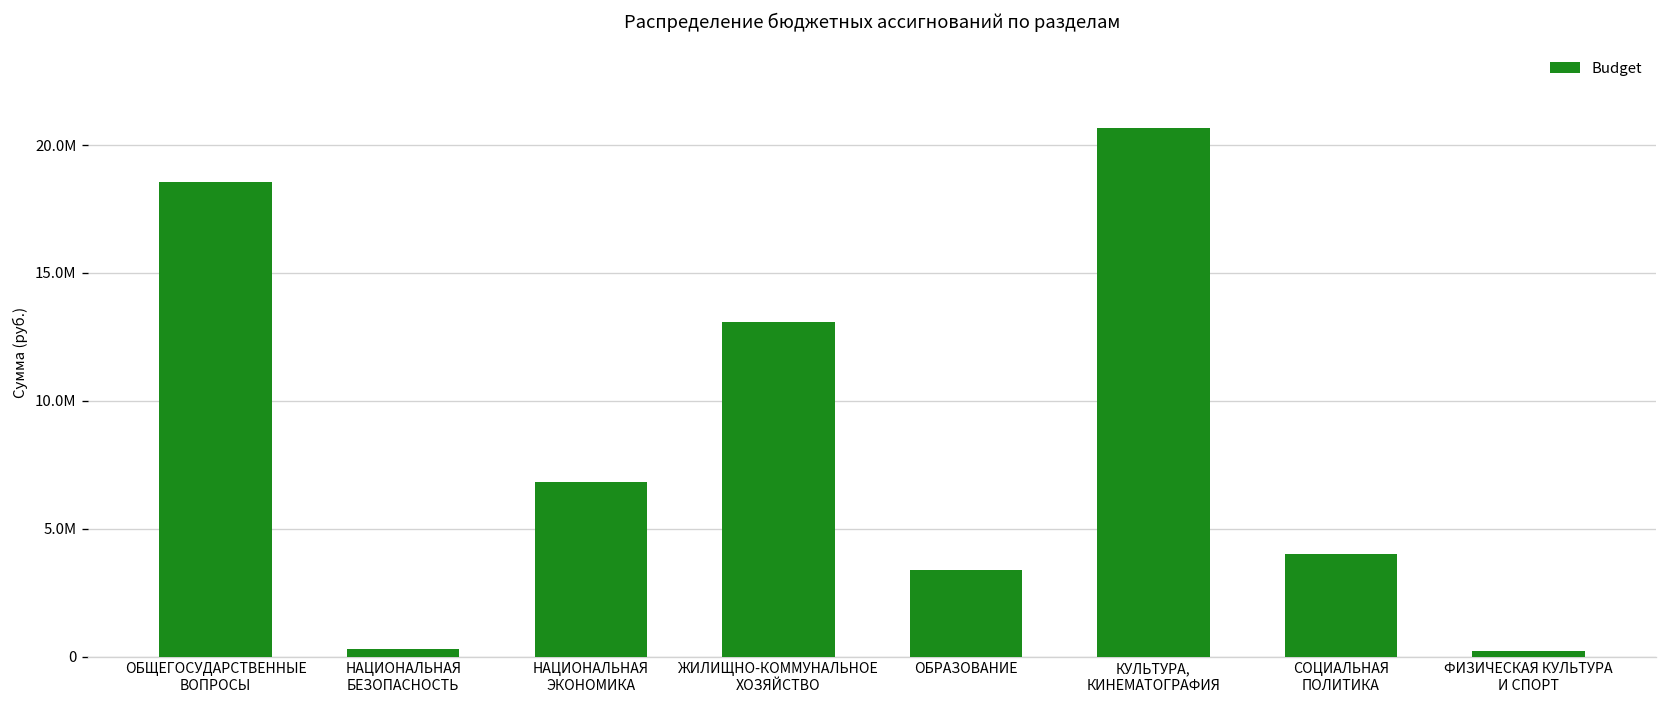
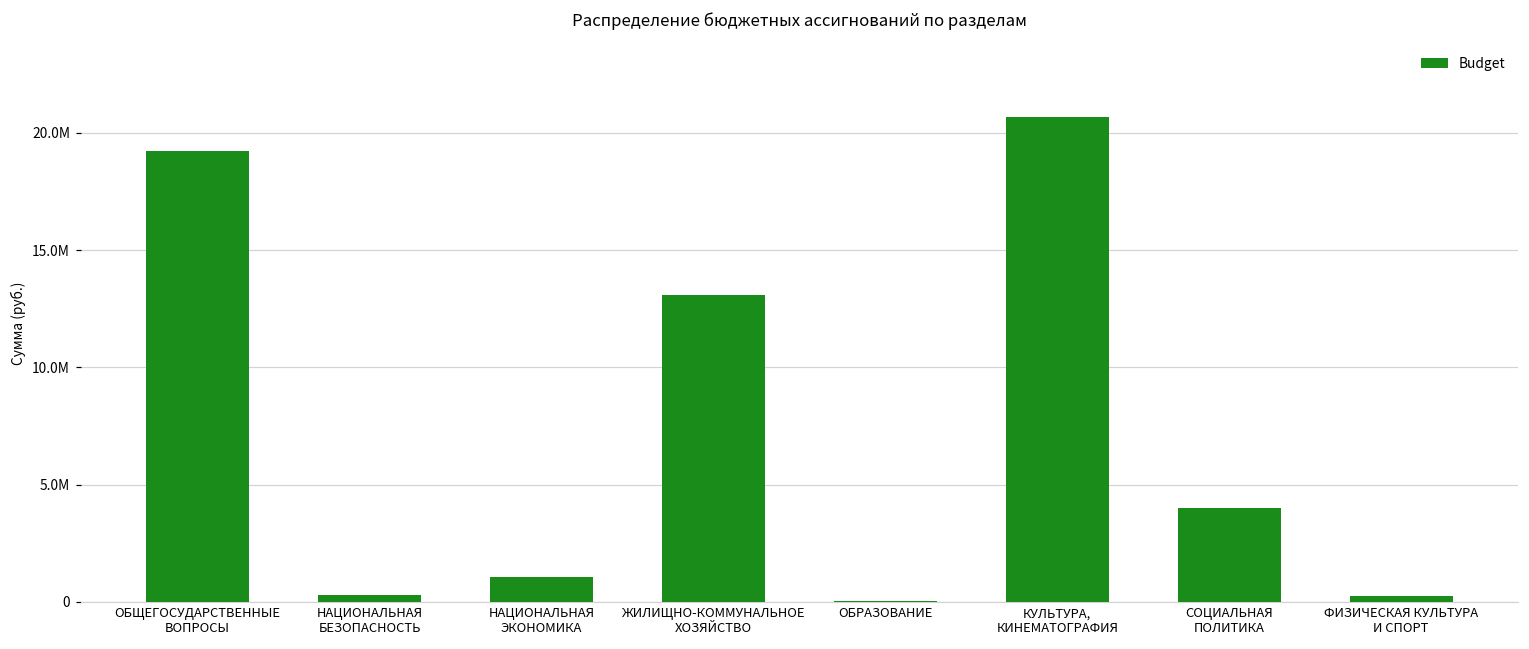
ОБЩЕГОСУДАРСТВЕННЫЕ ВОПРОСЫ: 18600000 -> 19200000
НАЦИОНАЛЬНАЯ ЭКОНОМИКА: 6800000 -> 1000000
ОБРАЗОВАНИЕ: 3400000 -> 100000
